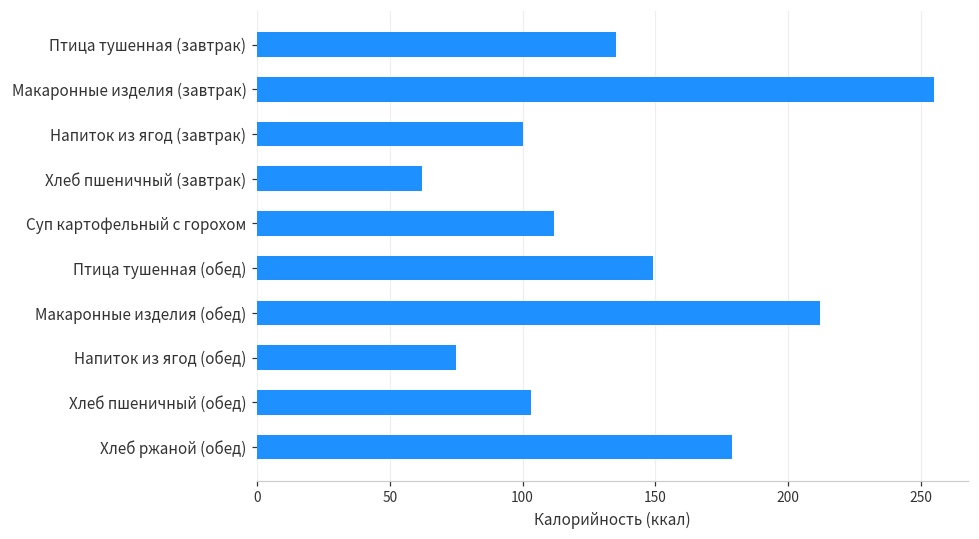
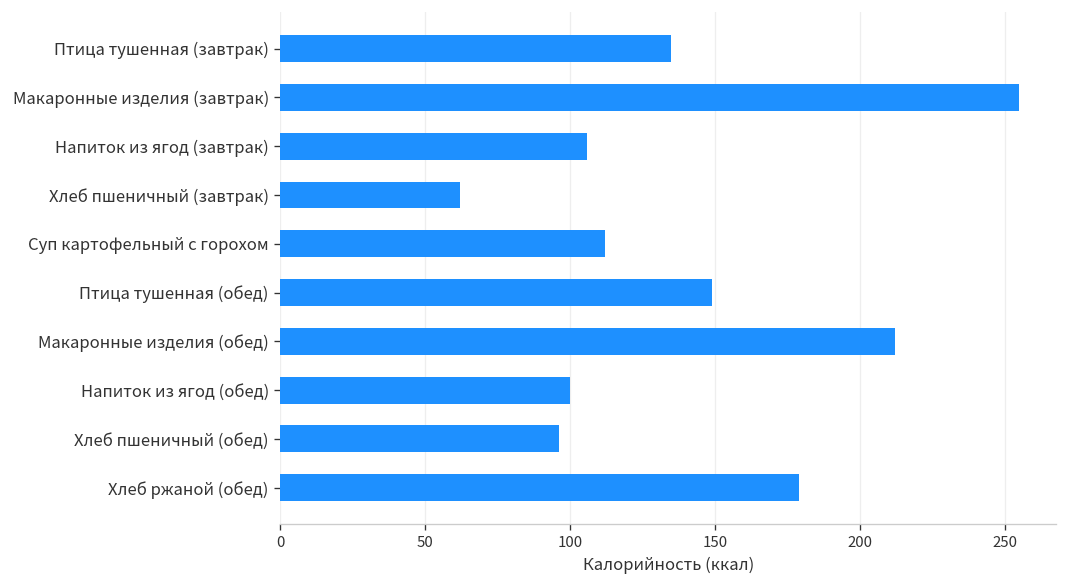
Напиток из ягод (завтрак): 100 -> 106
Напиток из ягод (обед): 75 -> 100
Хлеб пшеничный (обед): 103 -> 96
